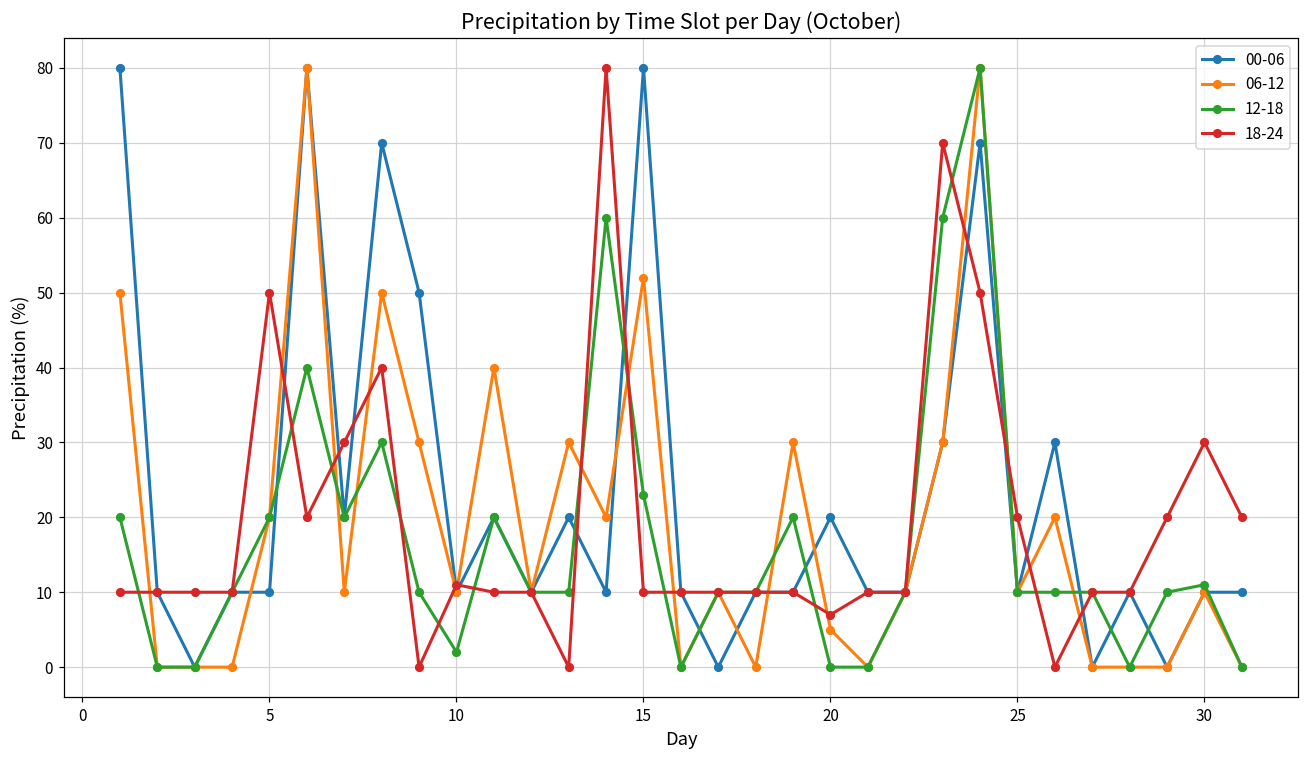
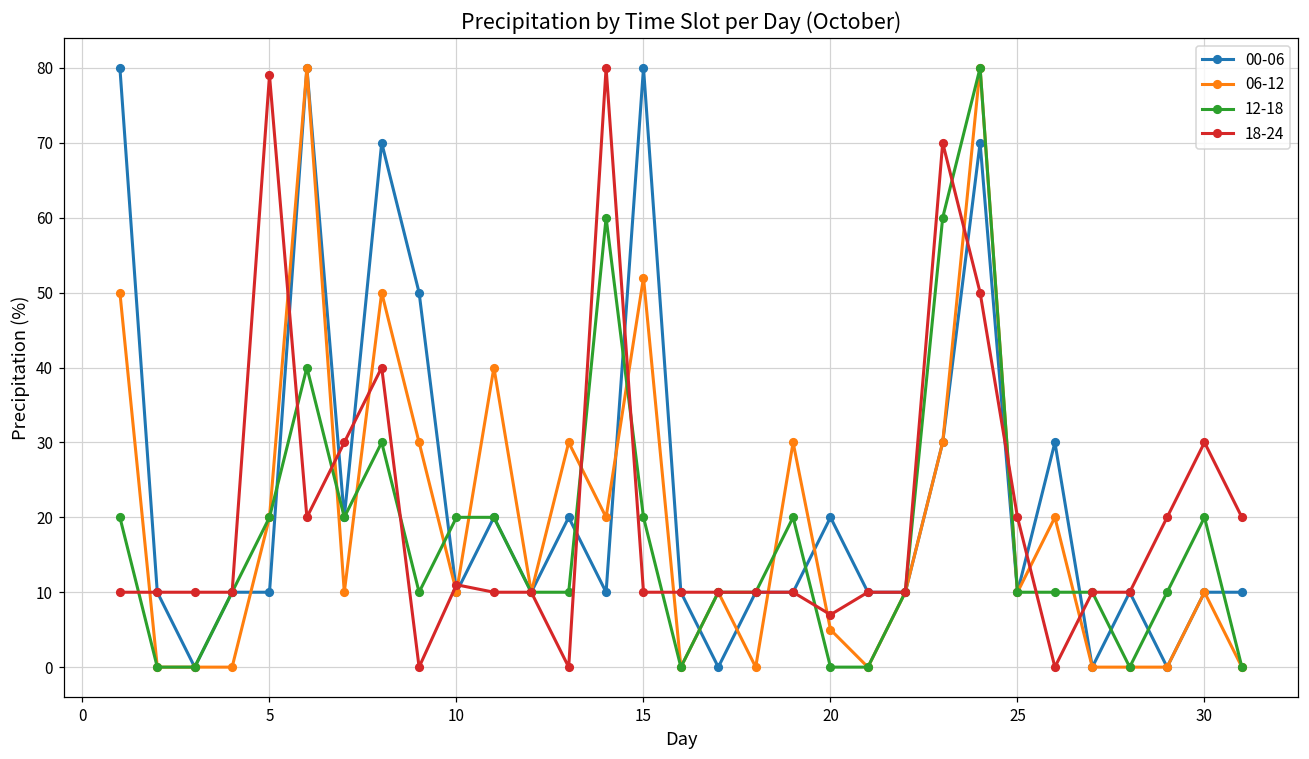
18-24, 5: 50 -> 79
12-18, 10: 2 -> 20
12-18, 15: 23 -> 20
12-18, 30: 11 -> 20
